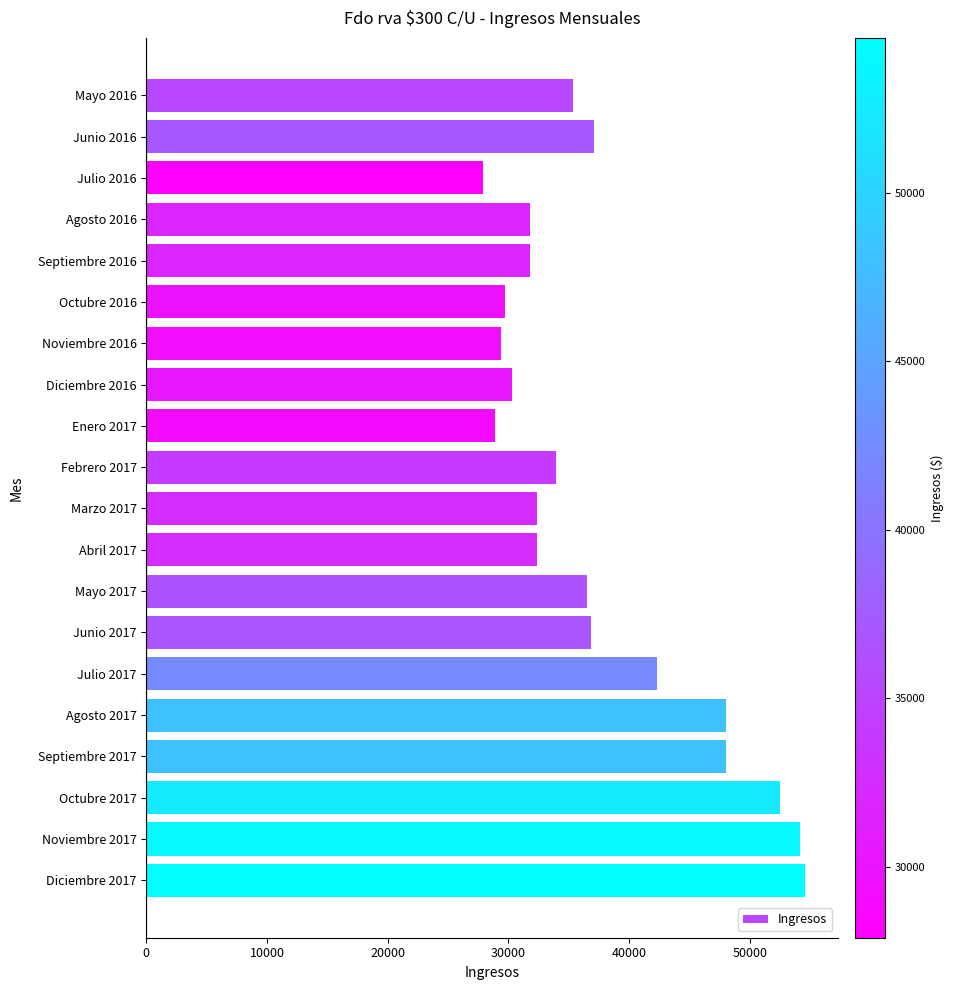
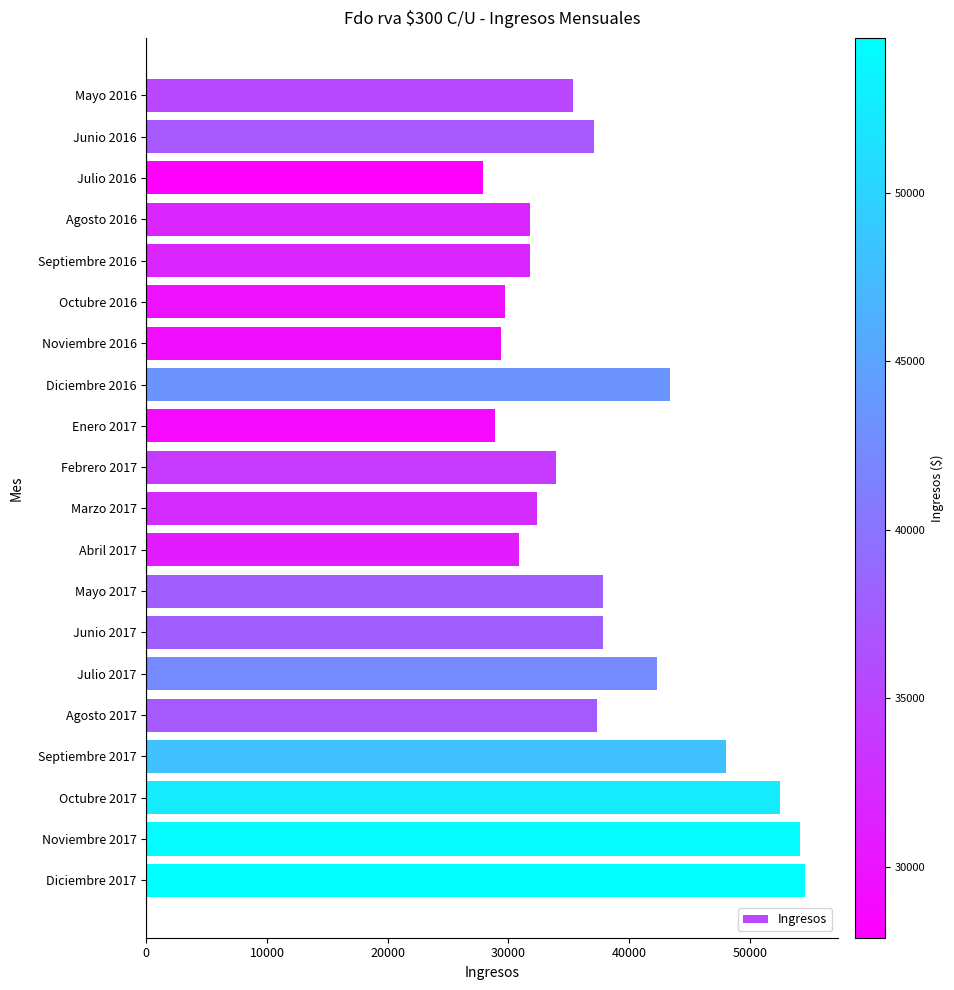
Diciembre 2016: 30300 -> 43400
Abril 2017: 32400 -> 30900
Mayo 2017: 36500 -> 37800
Junio 2017: 36800 -> 37800
Agosto 2017: 48000 -> 37300
